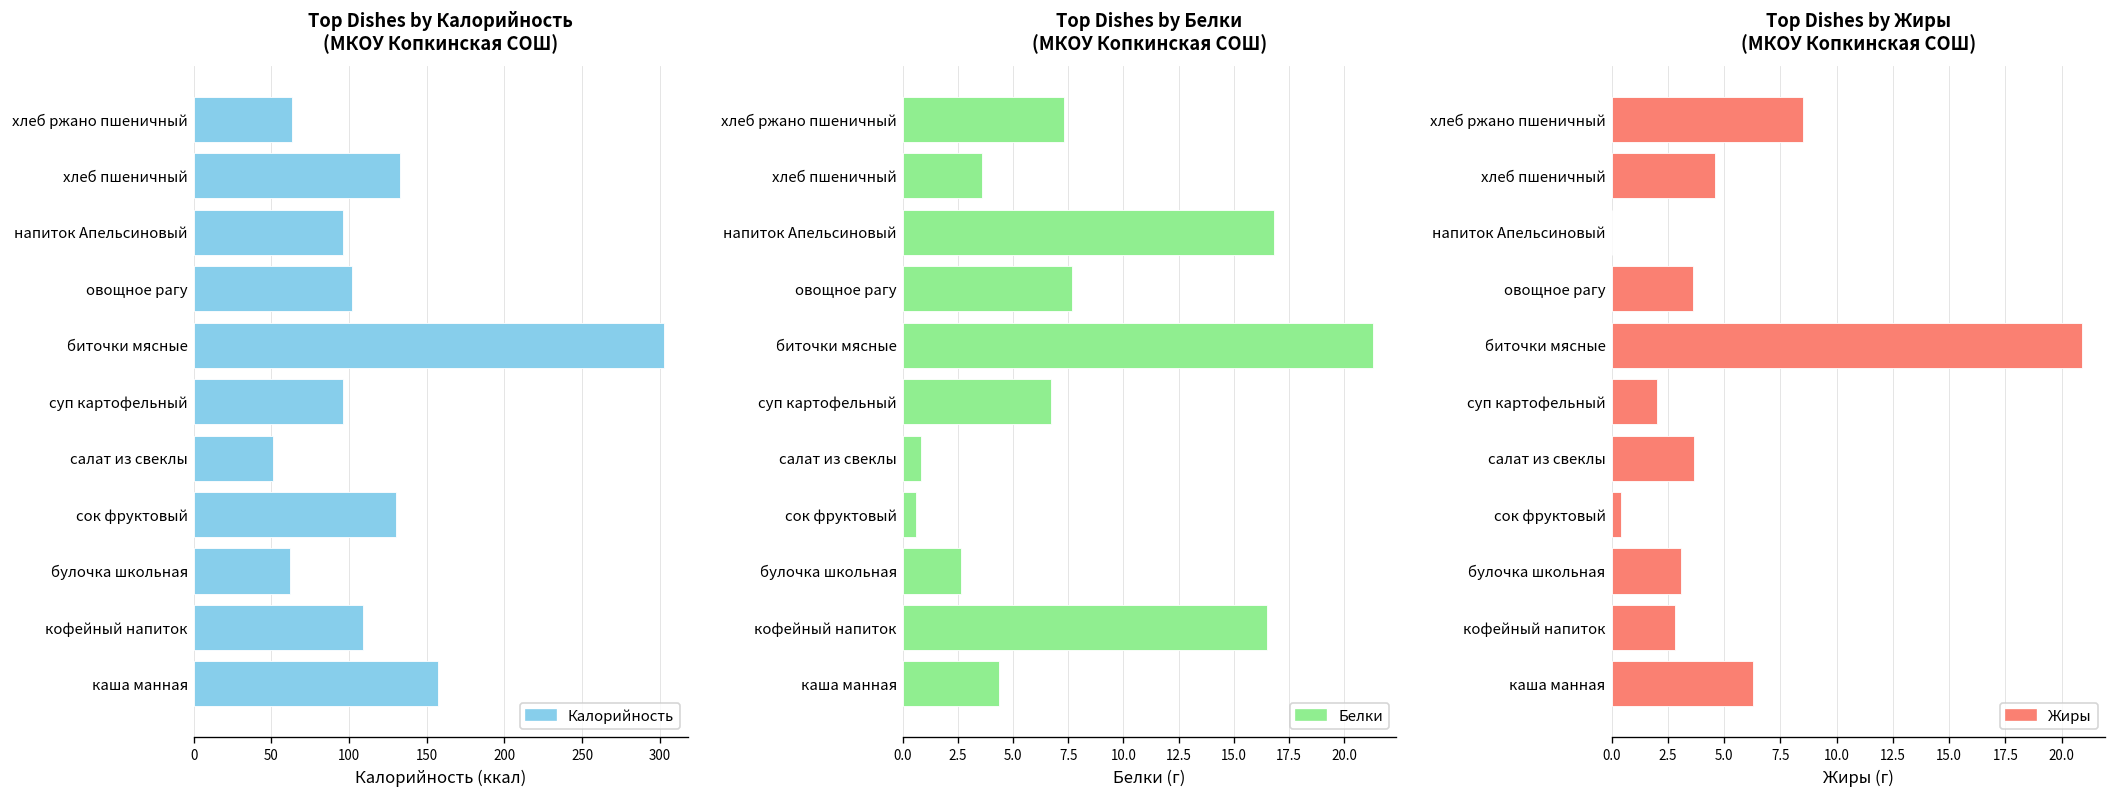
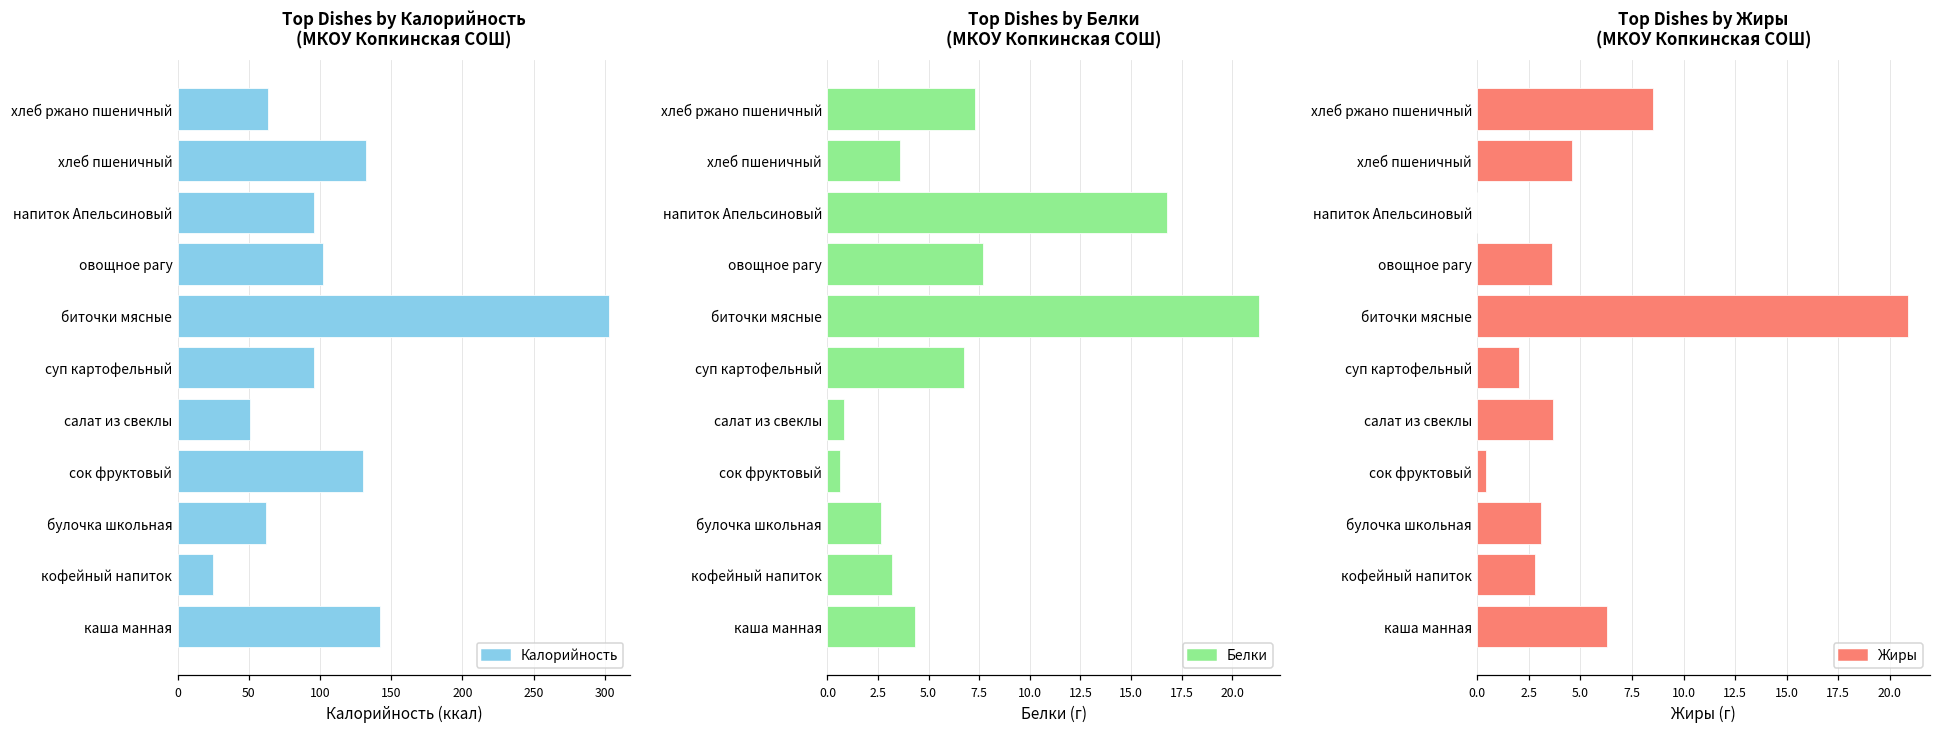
Top Dishes by Калорийность (МКОУ Копкинская СОШ), кофейный напиток: 109 -> 25
Top Dishes by Калорийность (МКОУ Копкинская СОШ), каша манная: 157 -> 142
Top Dishes by Белки (МКОУ Копкинская СОШ), кофейный напиток: 16.5 -> 3.2
